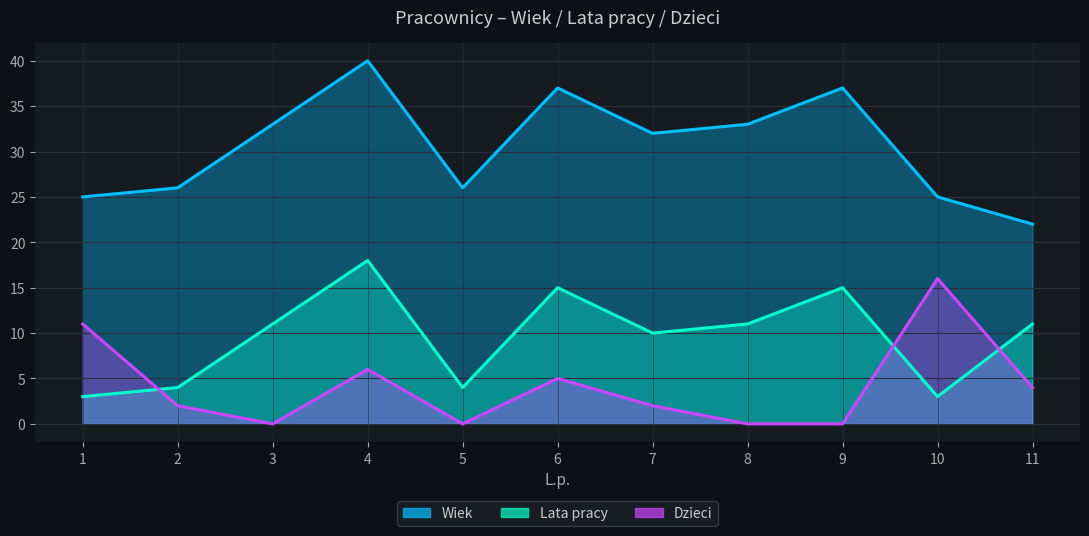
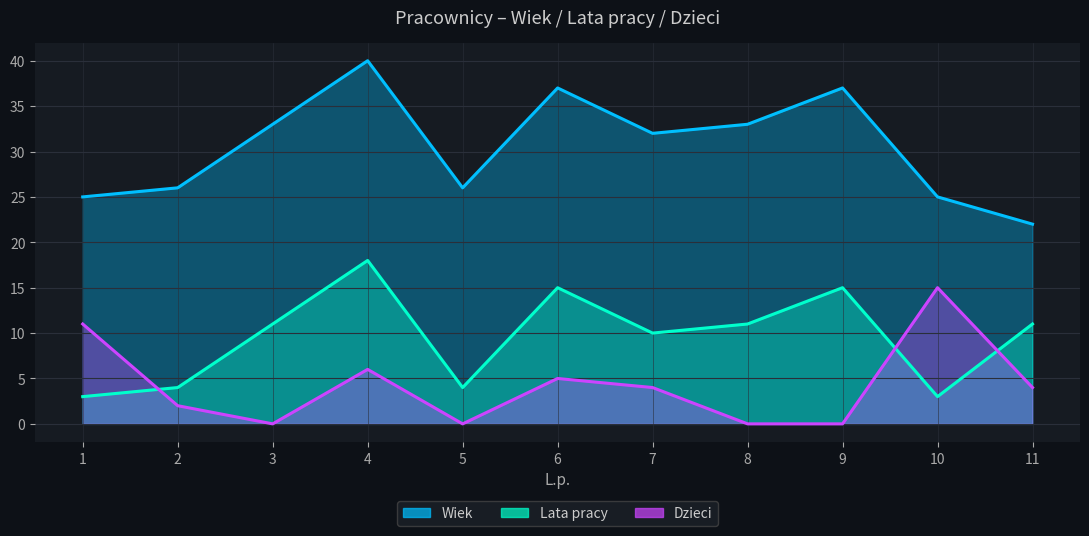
Dzieci, 7: 2 -> 4
Dzieci, 10: 16 -> 15
